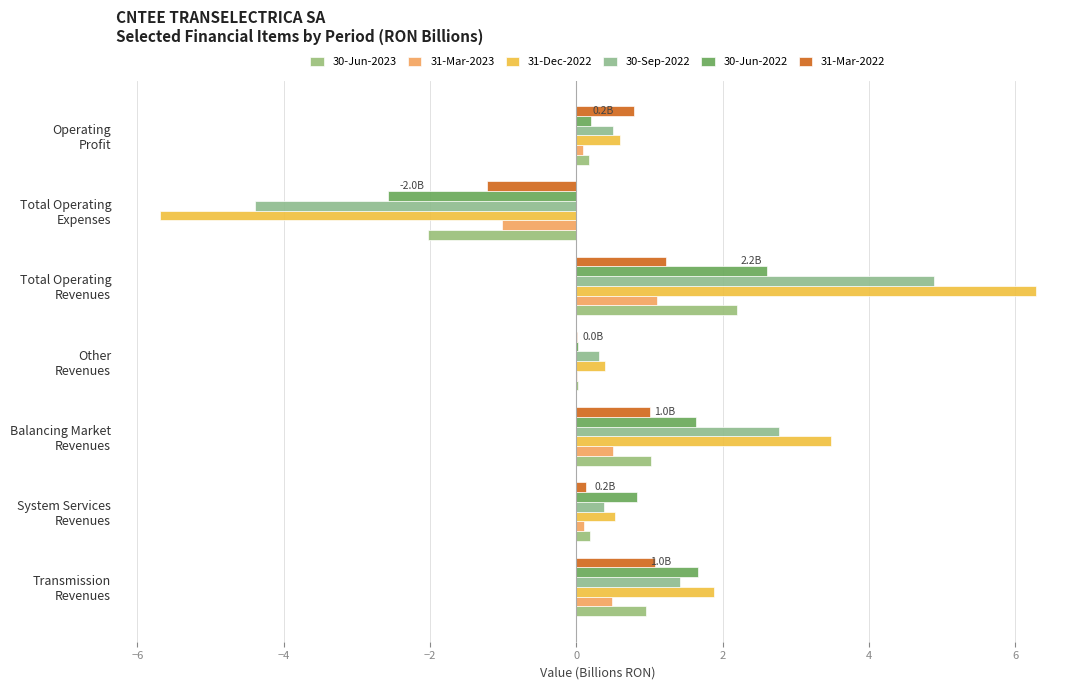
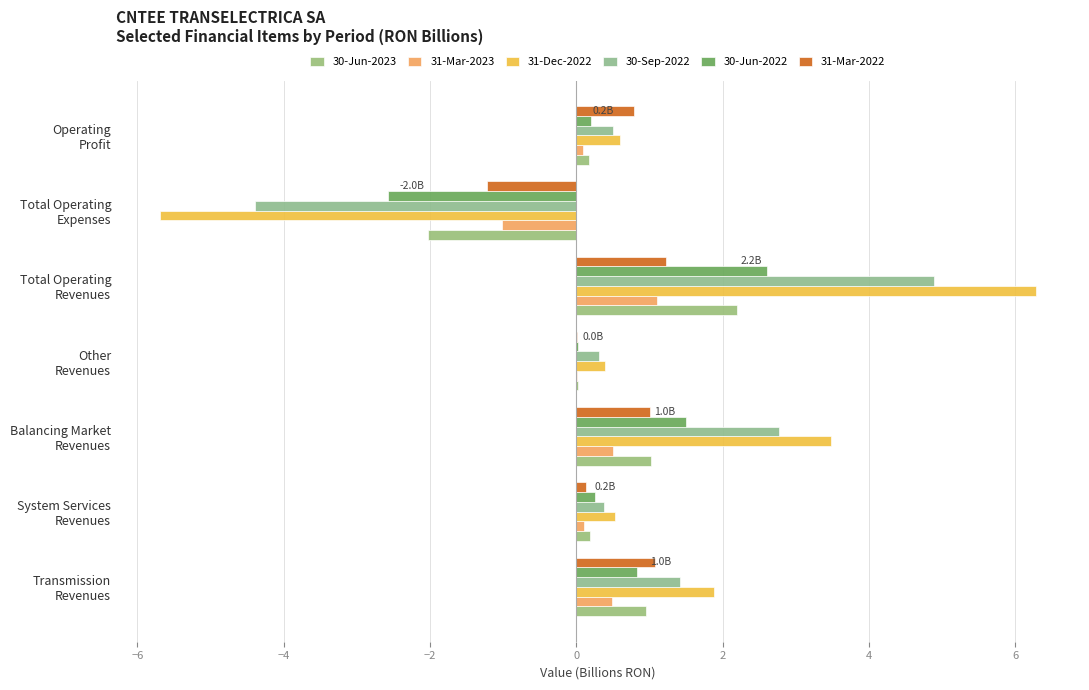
30-Jun-2022, Balancing Market Revenues: 1.6 -> 1.5
30-Jun-2022, System Services Revenues: 0.8 -> 0.3
30-Jun-2022, Transmission Revenues: 1.7 -> 0.8
